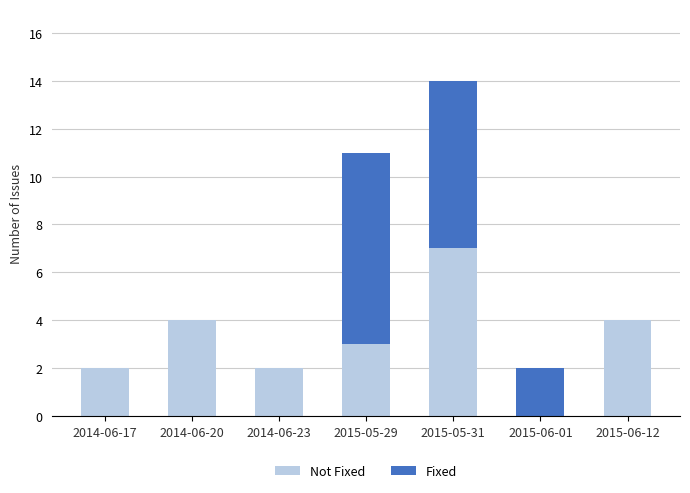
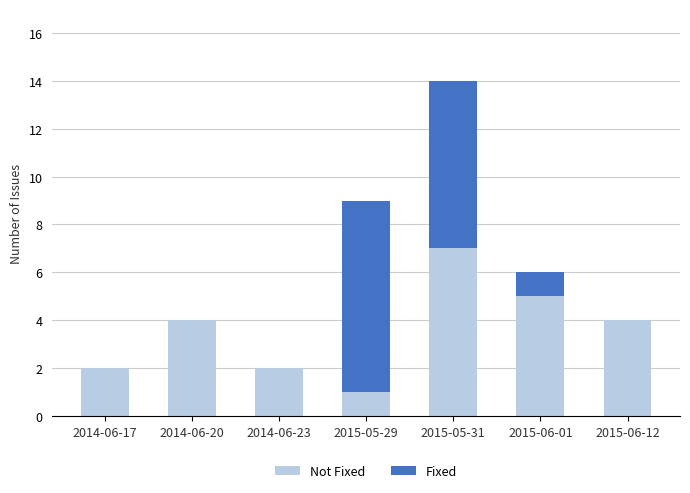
Not Fixed, 2015-05-29: 3 -> 1
Not Fixed, 2015-06-01: 0 -> 5
Fixed, 2015-06-01: 2 -> 1
